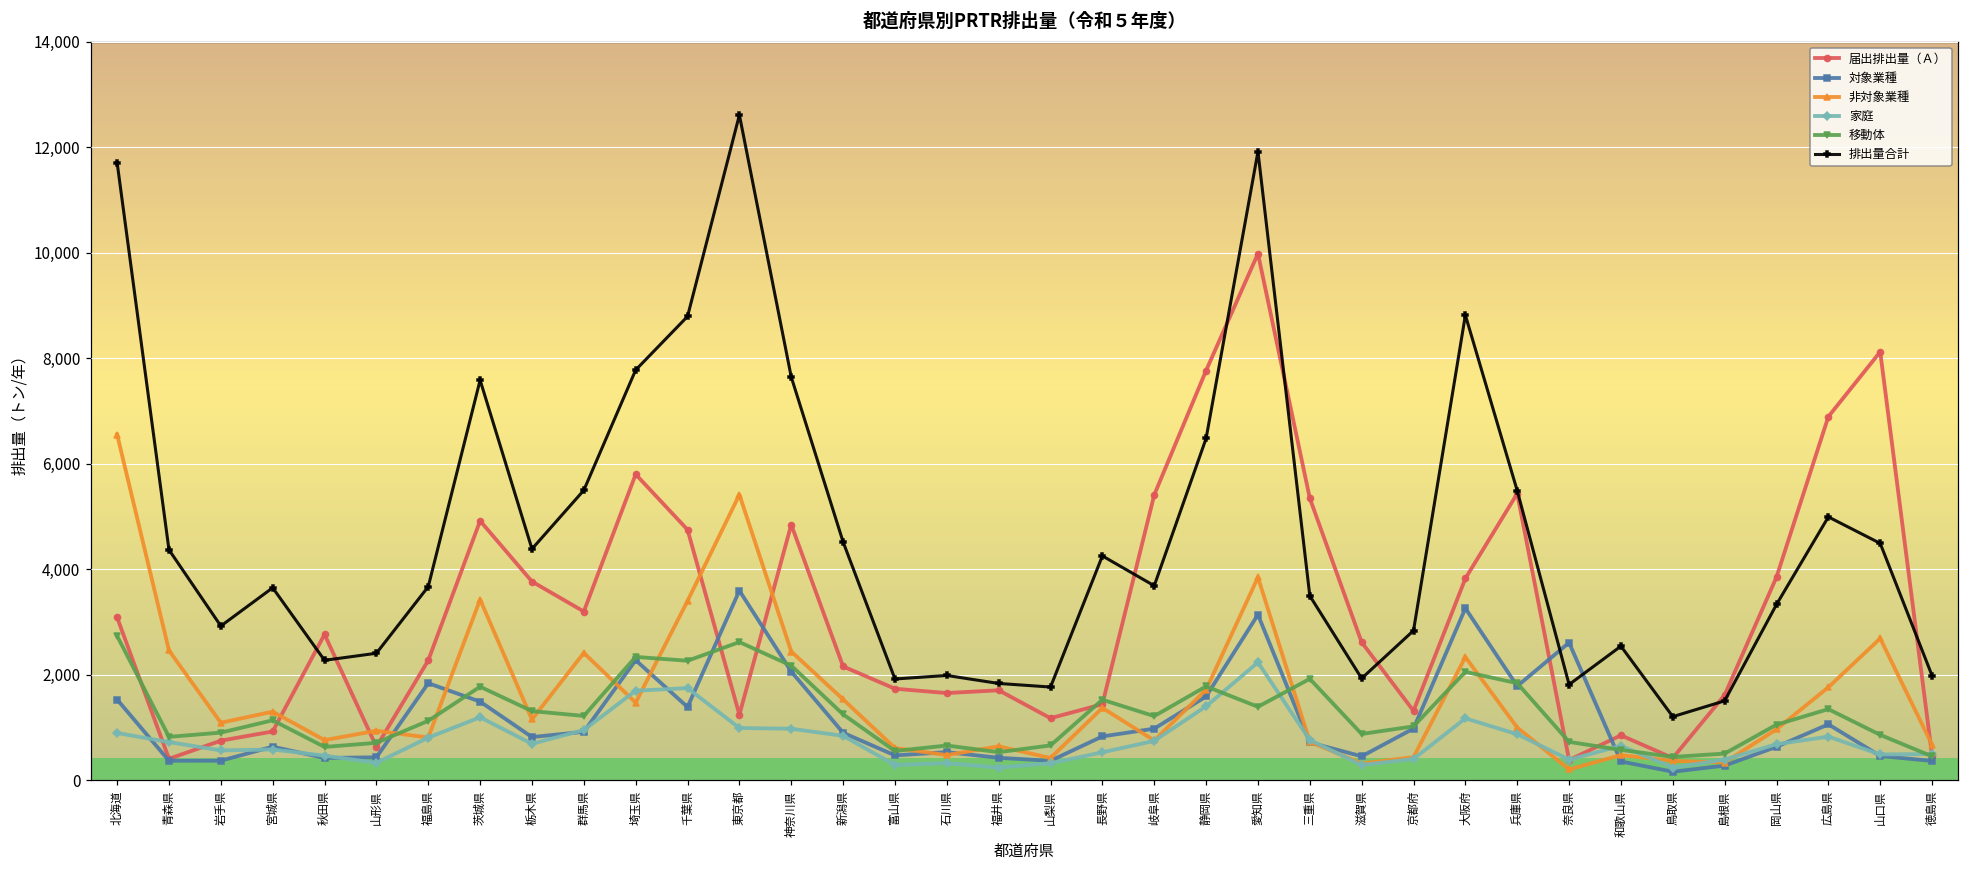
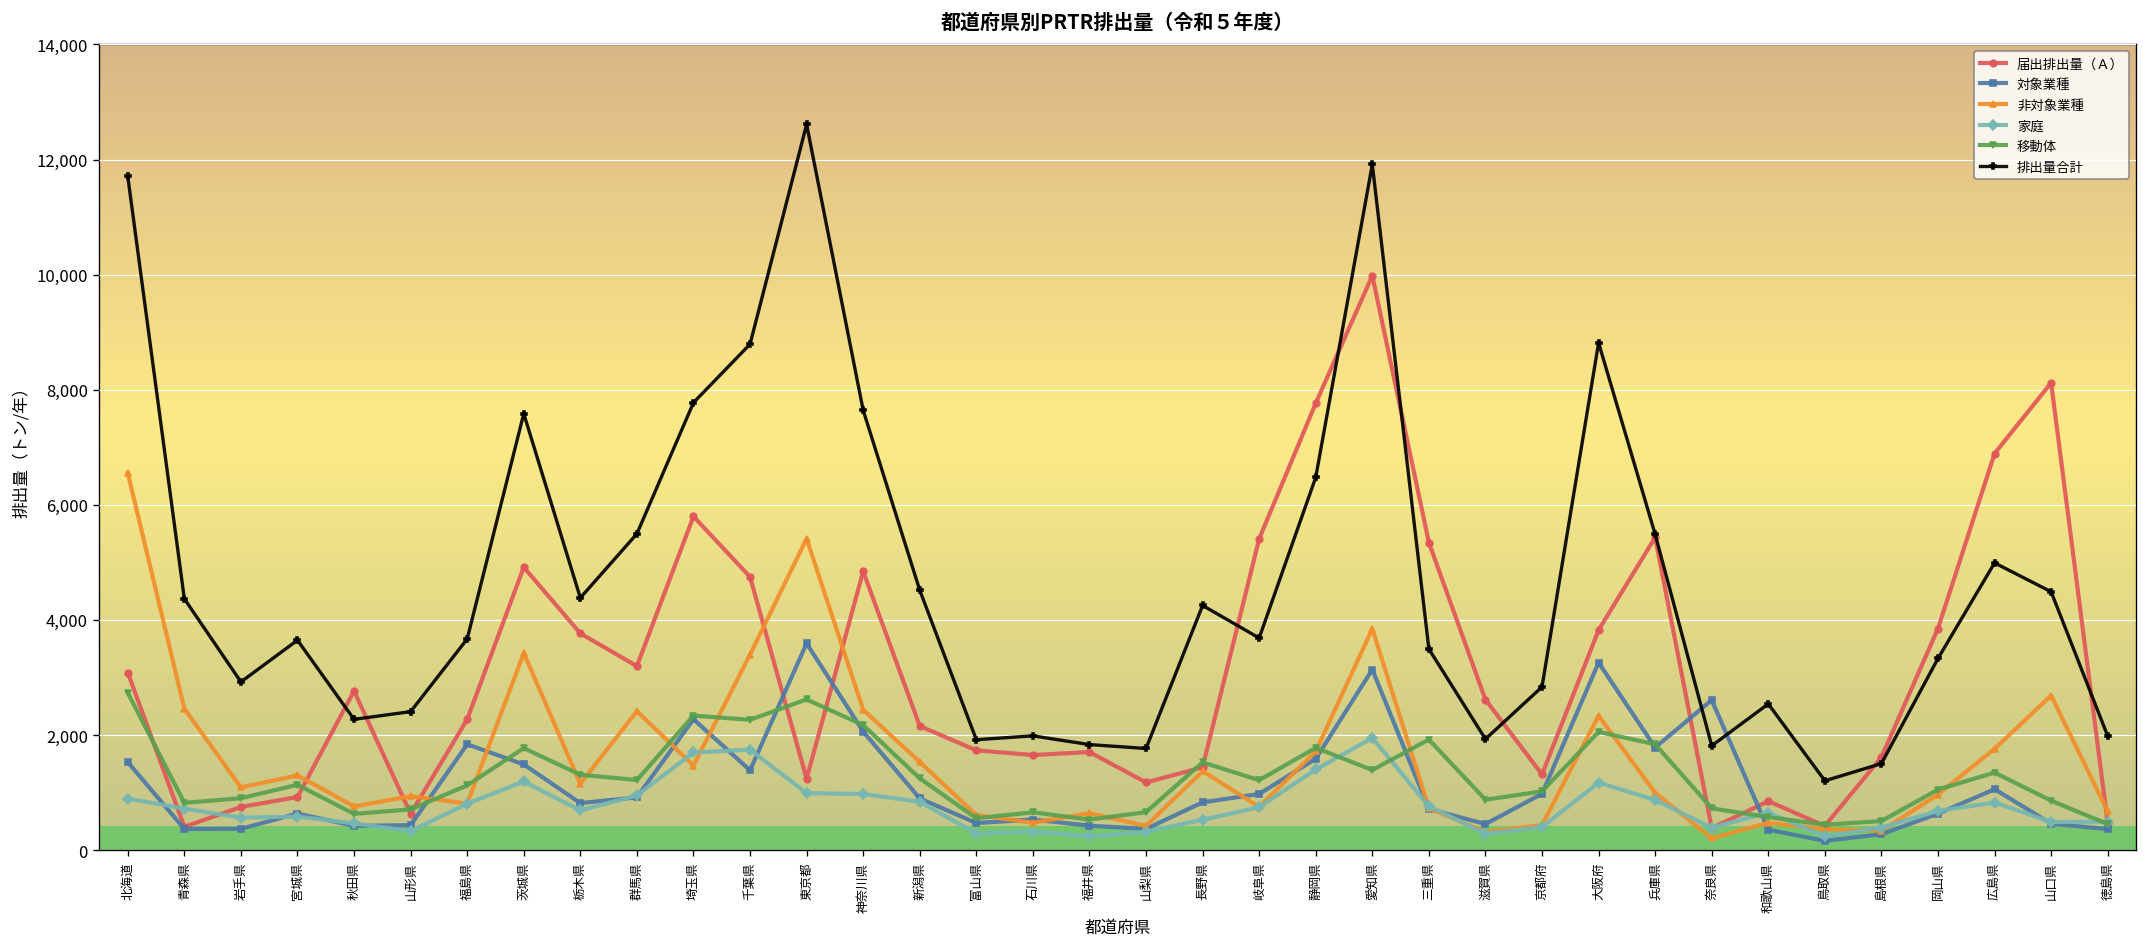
家庭, 愛知県: 2,200 -> 1,900
